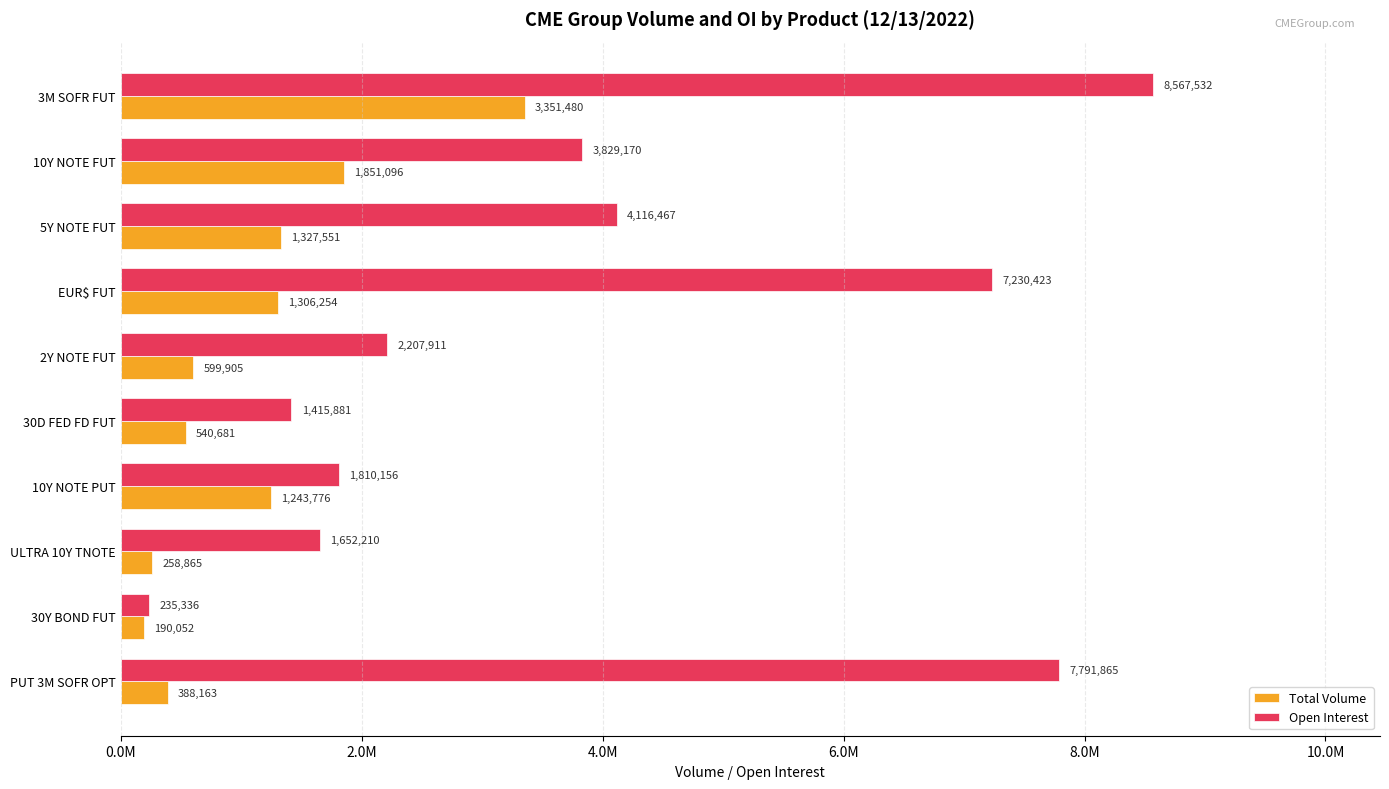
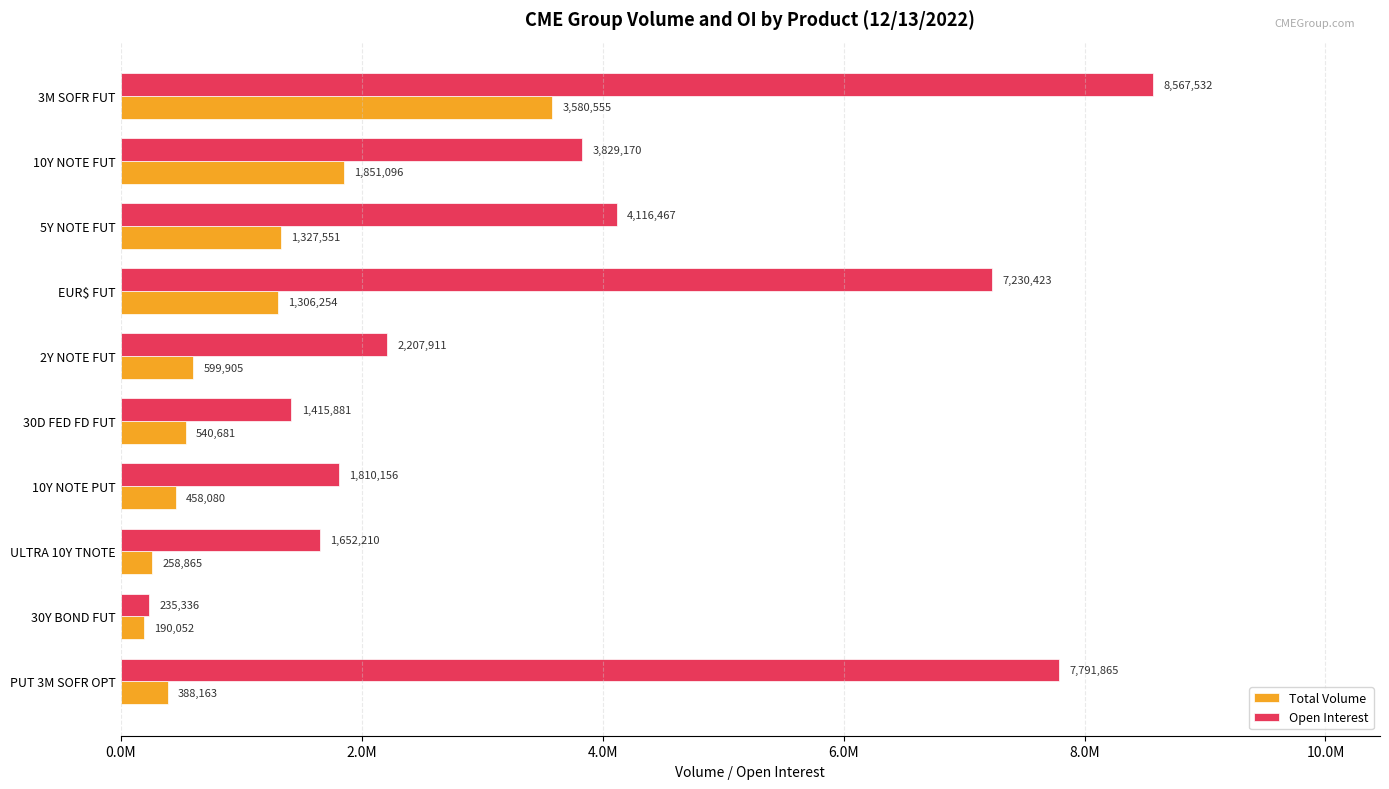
Total Volume, 3M SOFR FUT: 3,351,480 -> 3,580,555
Total Volume, 10Y NOTE PUT: 1,243,776 -> 458,080
